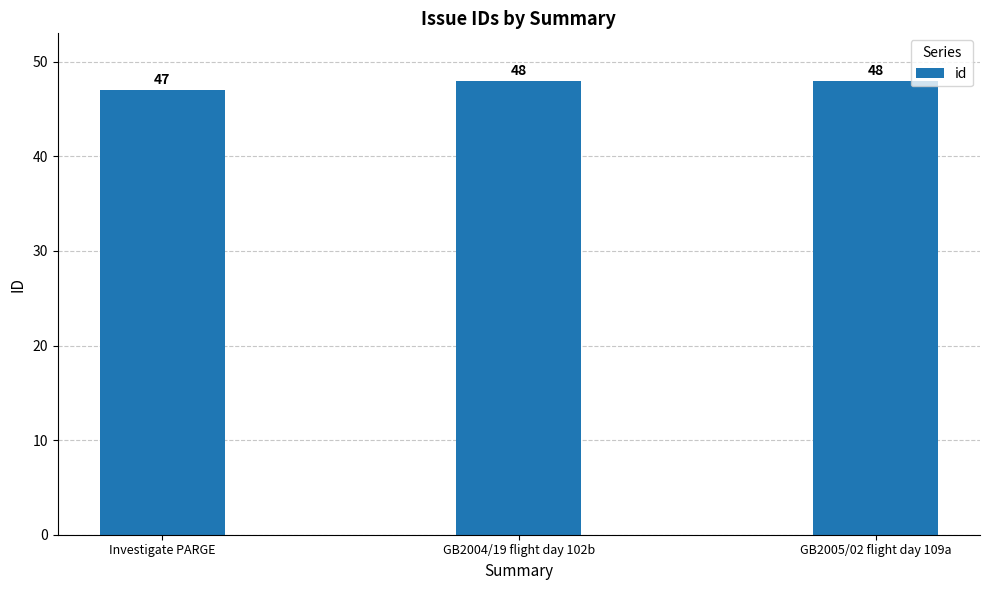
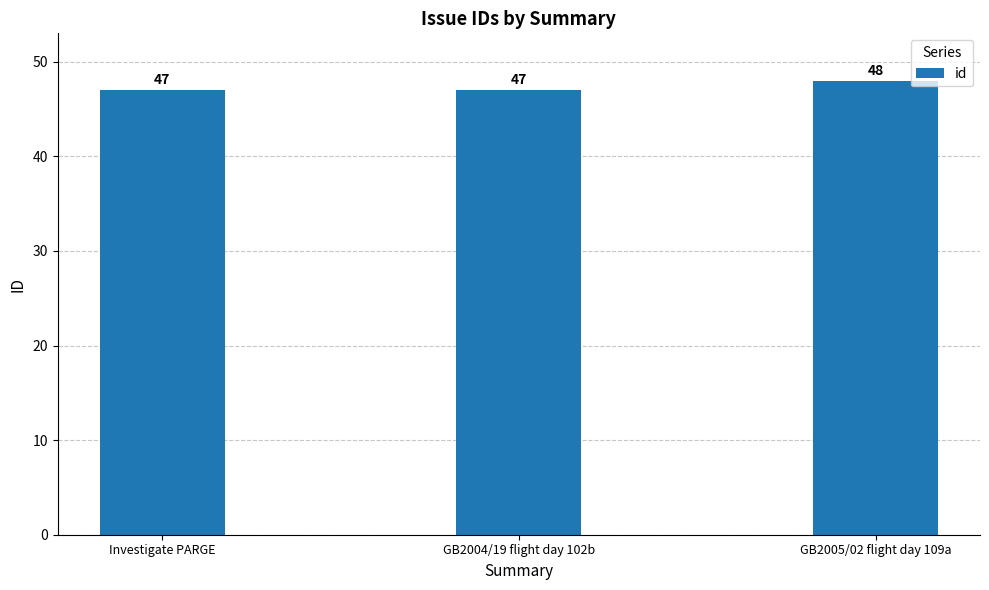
GB2004/19 flight day 102b: 48 -> 47
